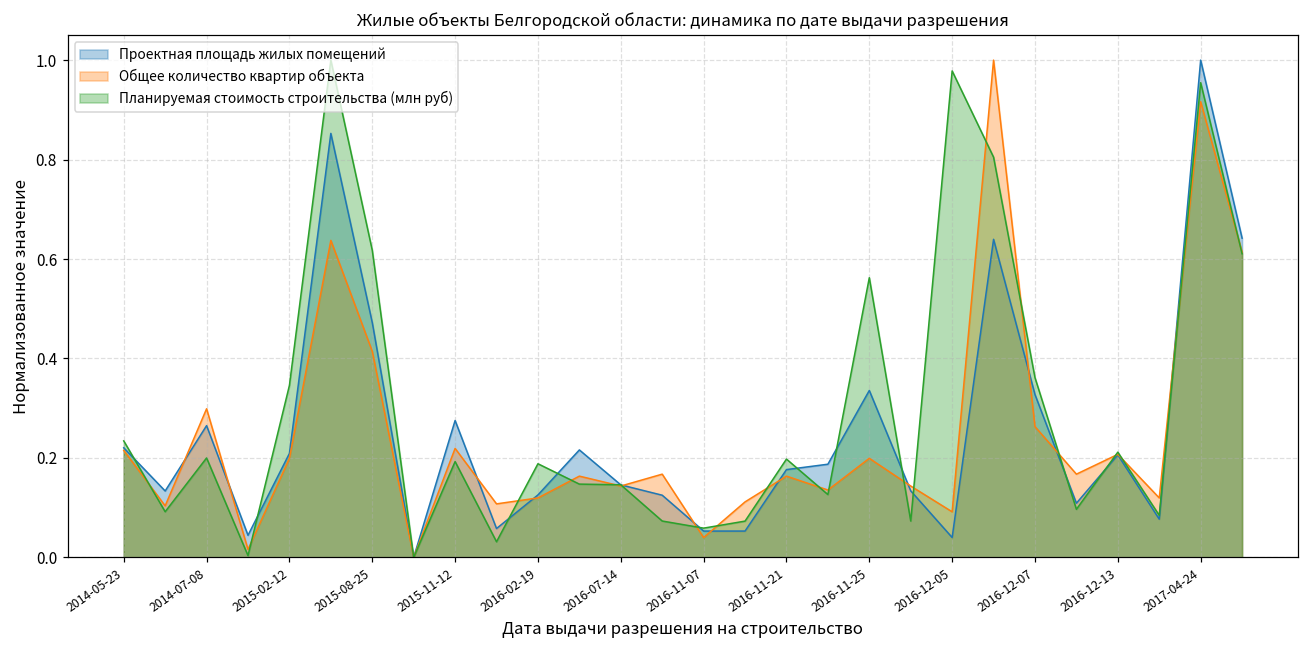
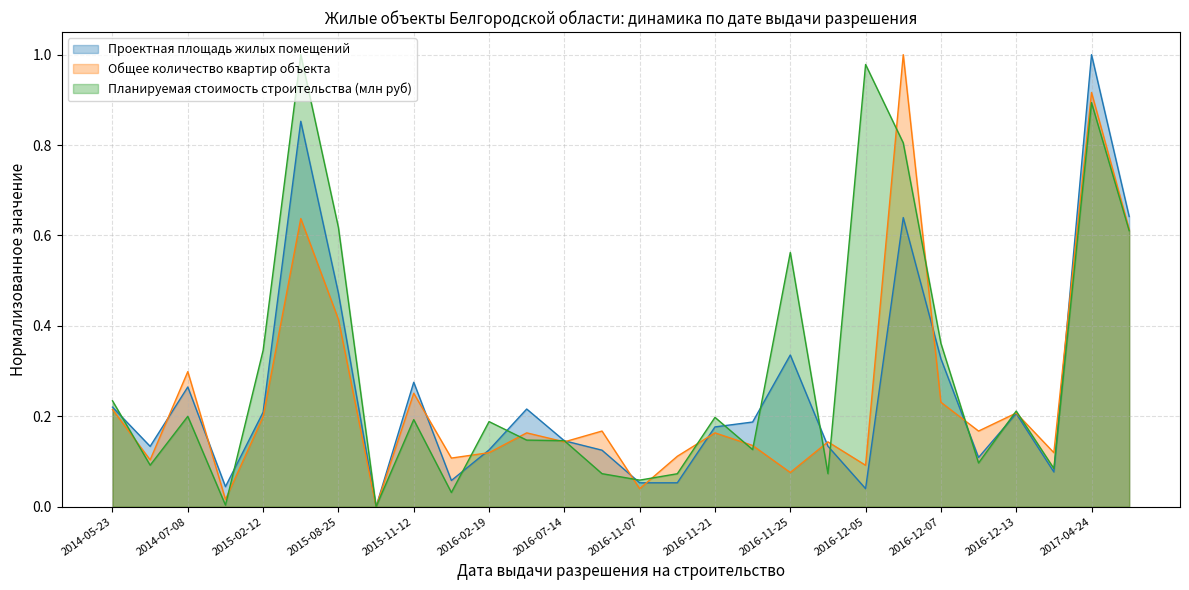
Общее количество квартир объекта, 2015-11-12: 0.22 -> 0.25
Общее количество квартир объекта, 2016-11-25: 0.20 -> 0.08
Общее количество квартир объекта, 2016-12-07: 0.26 -> 0.23
Планируемая стоимость строительства (млн руб), 2017-04-24: 0.95 -> 0.89
